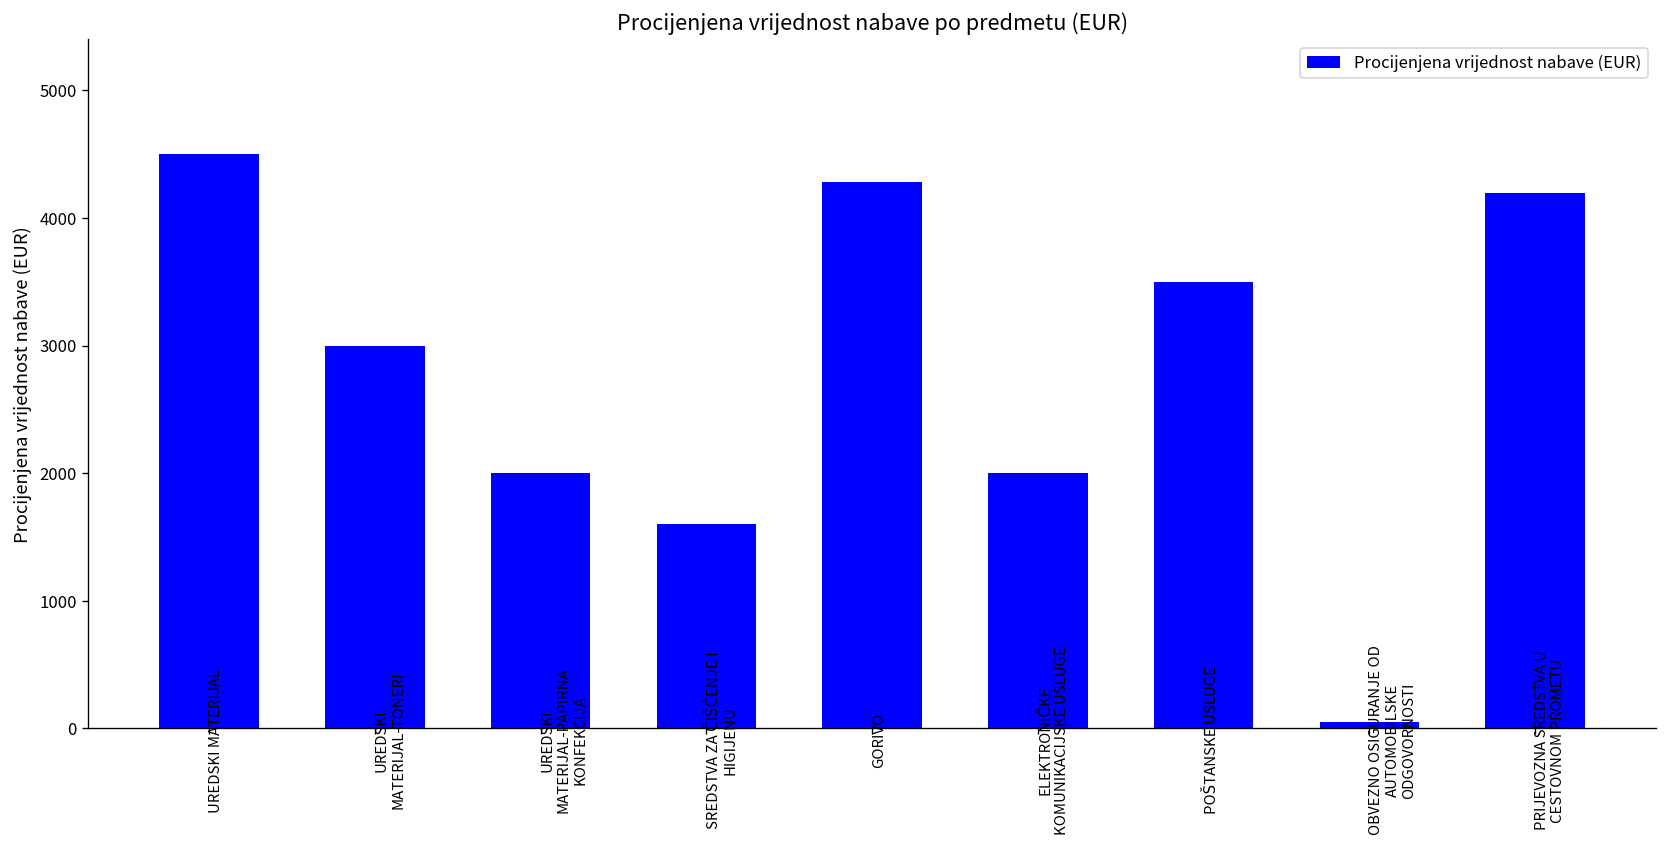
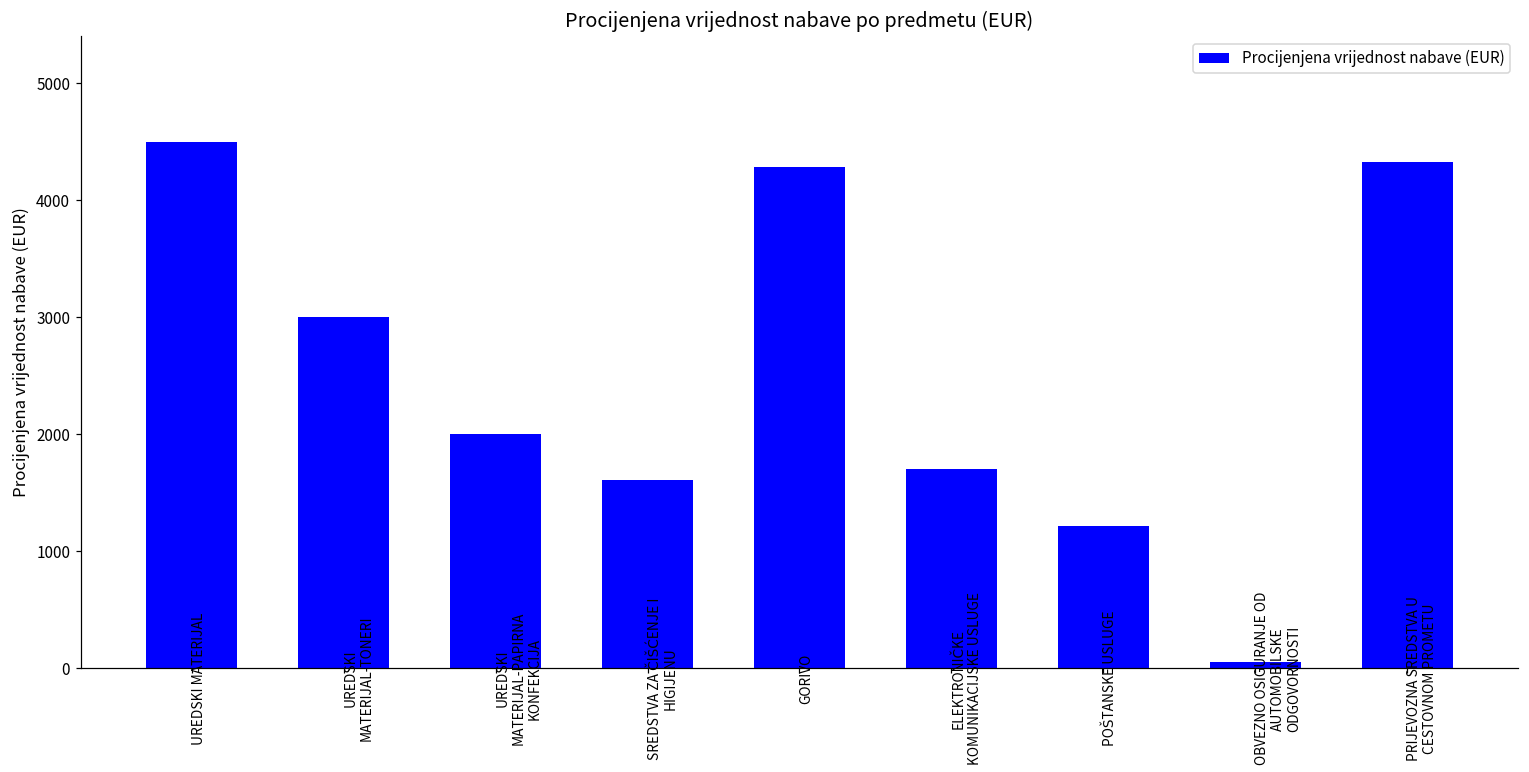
ELEKTRONIČKE KOMUNIKACIJSKE USLUGE: 2000 -> 1700
POŠTANSKE USLUGE: 3500 -> 1210
PRIJEVOZNA SREDSTVA U CESTOVNOM PROMETU: 4200 -> 4320
